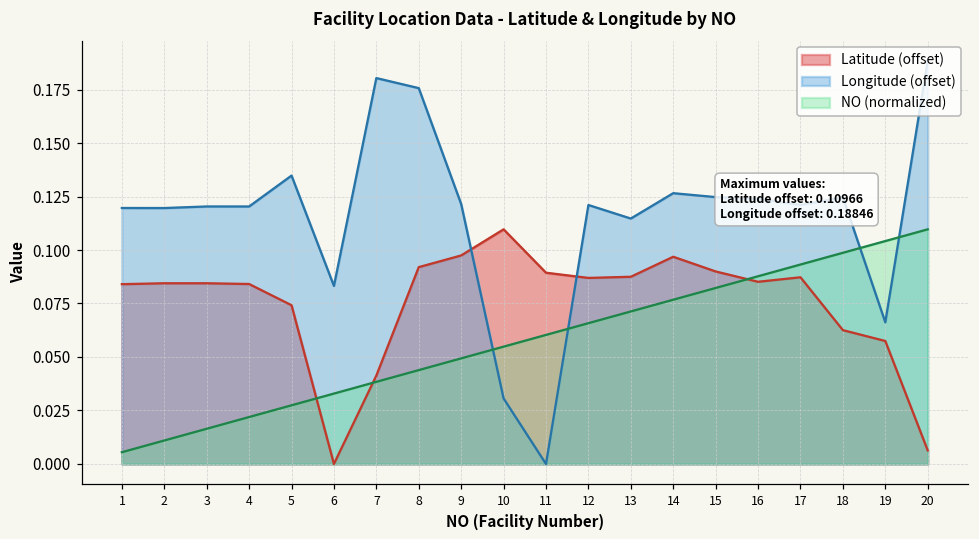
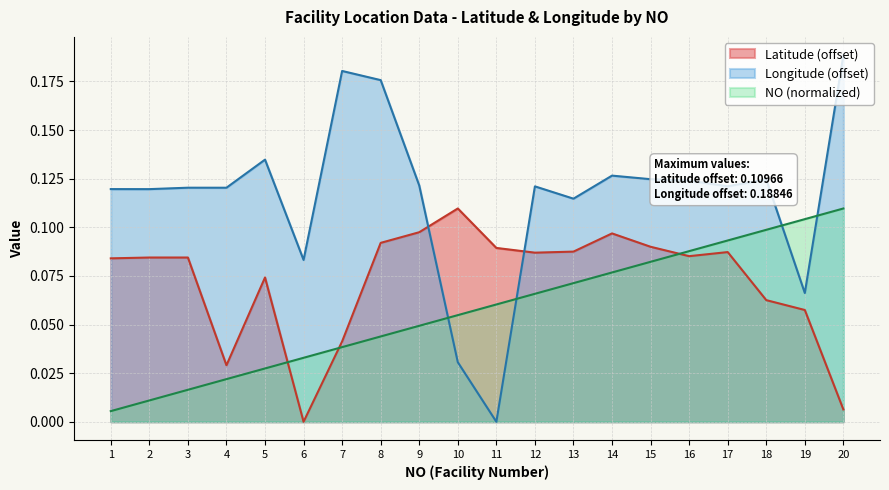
Latitude (offset), 4: 0.084 -> 0.029
